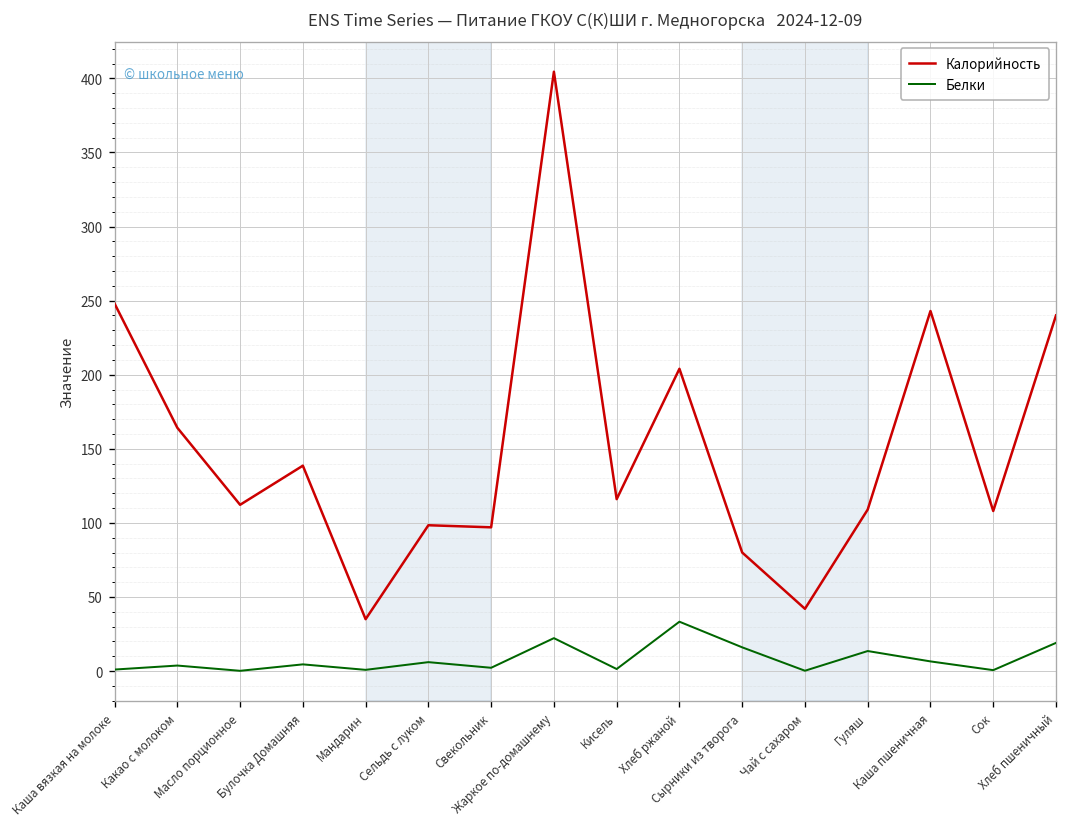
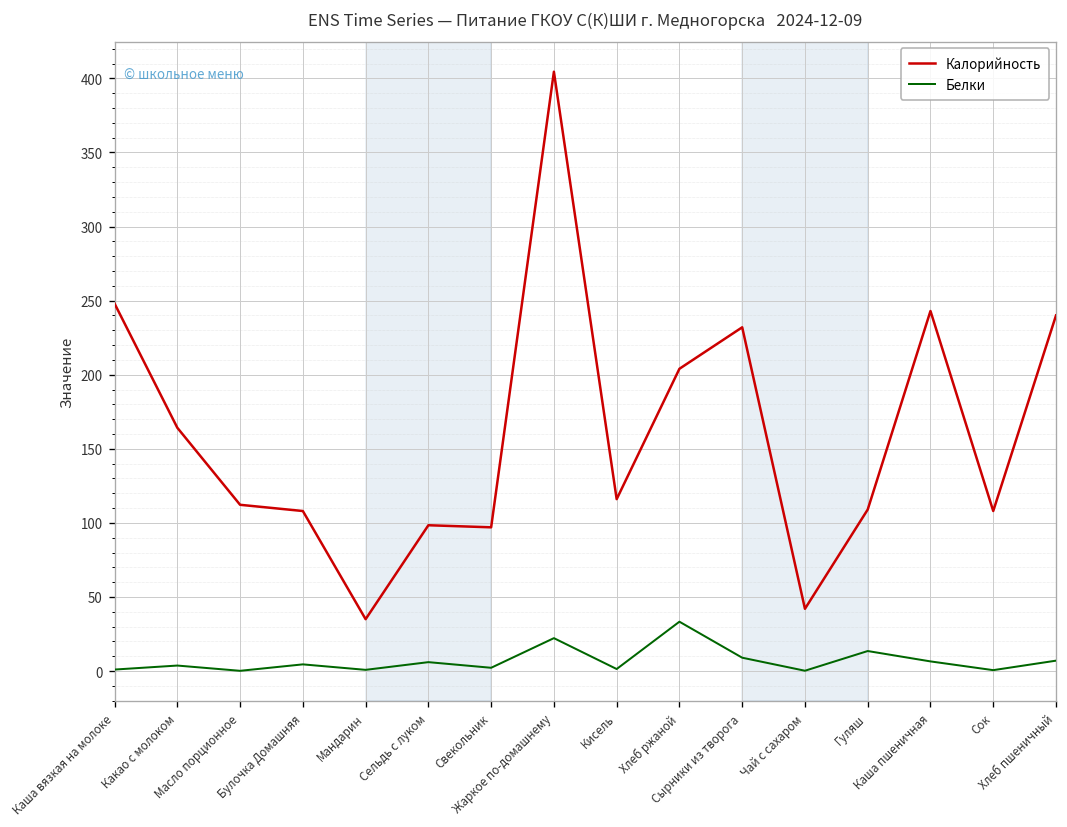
Калорийность, Булочка Домашняя: 139 -> 108
Калорийность, Сырники из творога: 80 -> 232
Белки, Сырники из творога: 16 -> 9
Белки, Хлеб пшеничный: 19 -> 7
